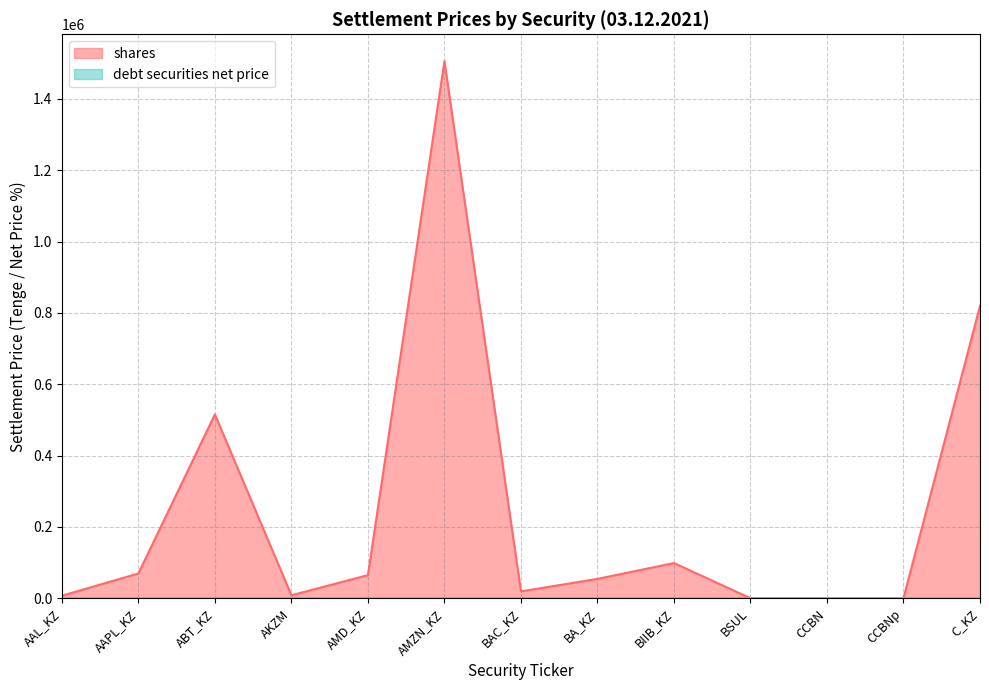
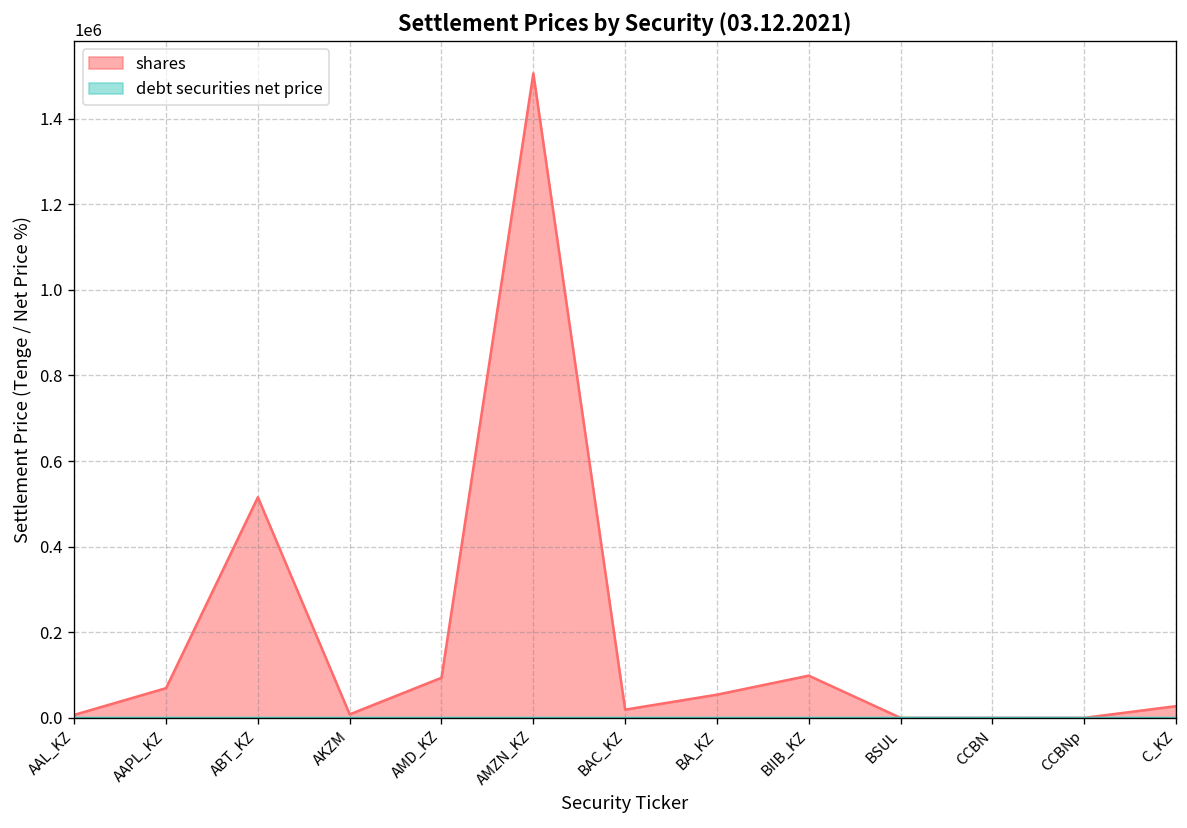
shares, AMD_KZ: 70000 -> 90000
shares, C_KZ: 820000 -> 30000
